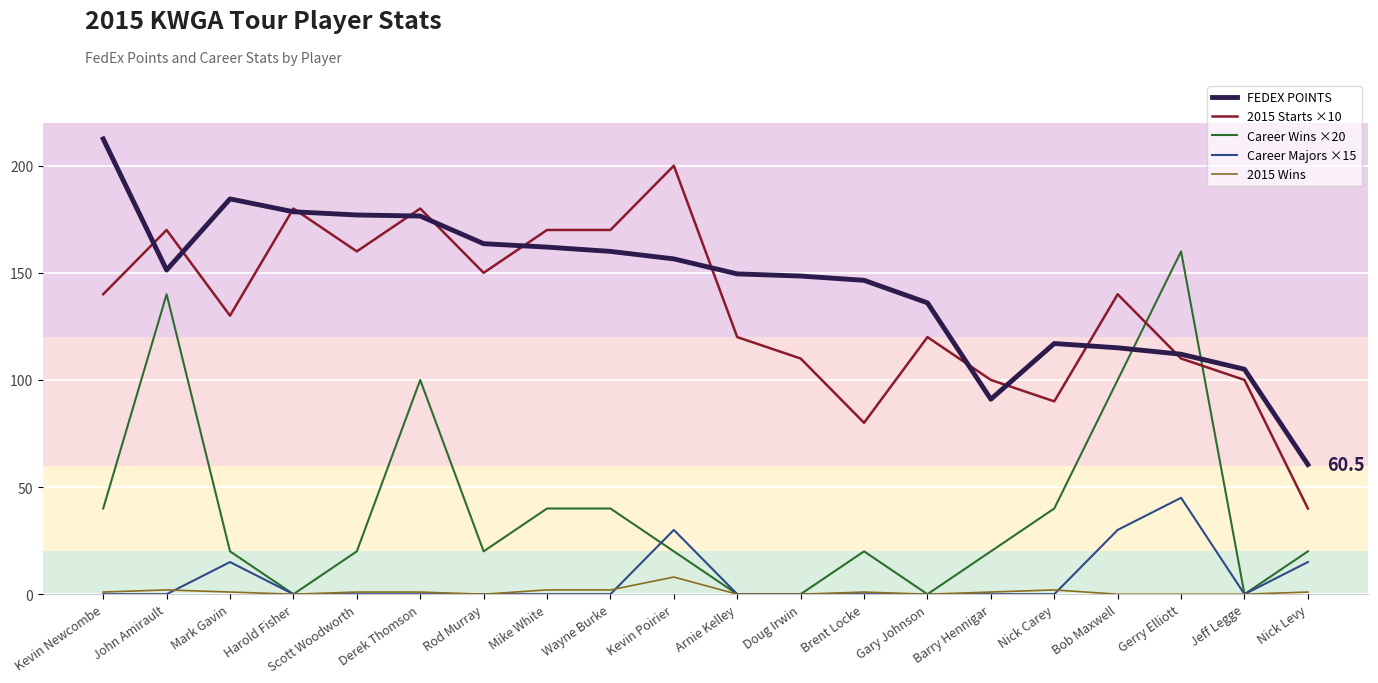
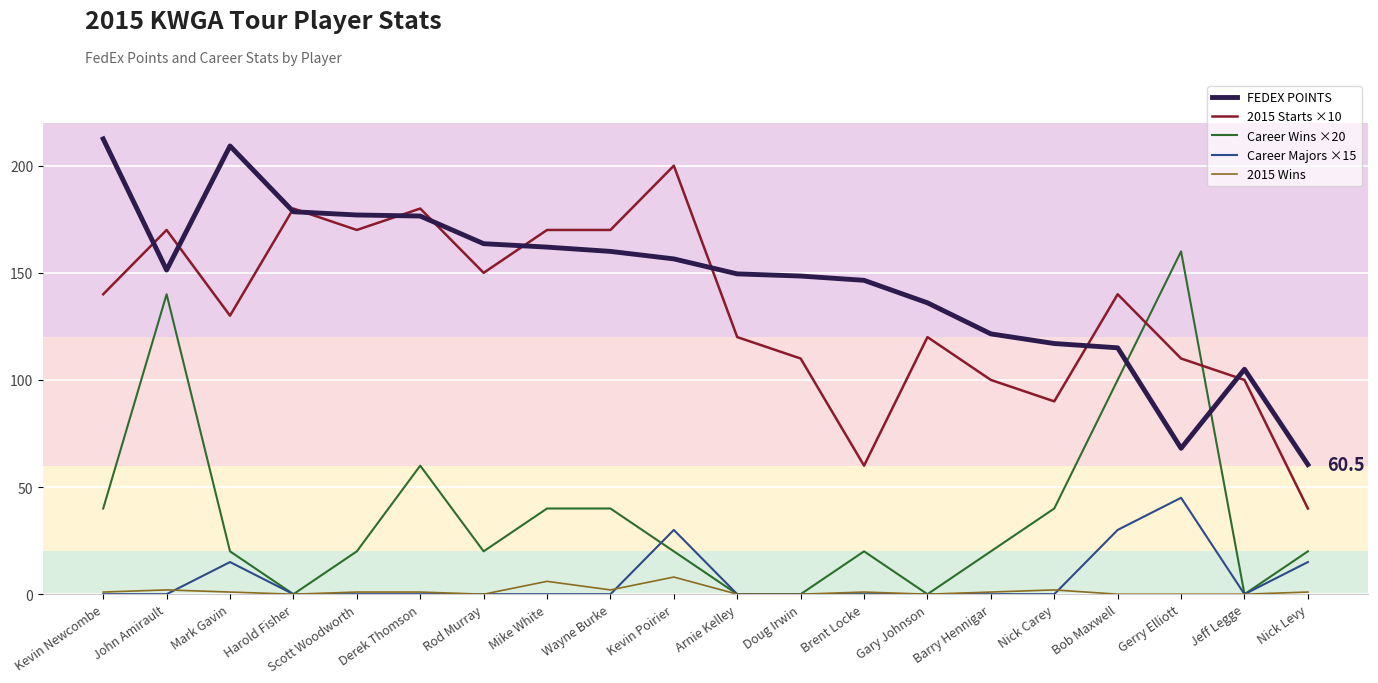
FEDEX POINTS, Mark Gavin: 185 -> 209
2015 Starts ×10, Scott Woodworth: 160 -> 170
Career Wins ×20, Derek Thomson: 100 -> 60
2015 Wins, Mike White: 2 -> 6
2015 Starts ×10, Brent Locke: 80 -> 60
FEDEX POINTS, Barry Hennigar: 91 -> 122
FEDEX POINTS, Gerry Elliott: 112 -> 68
